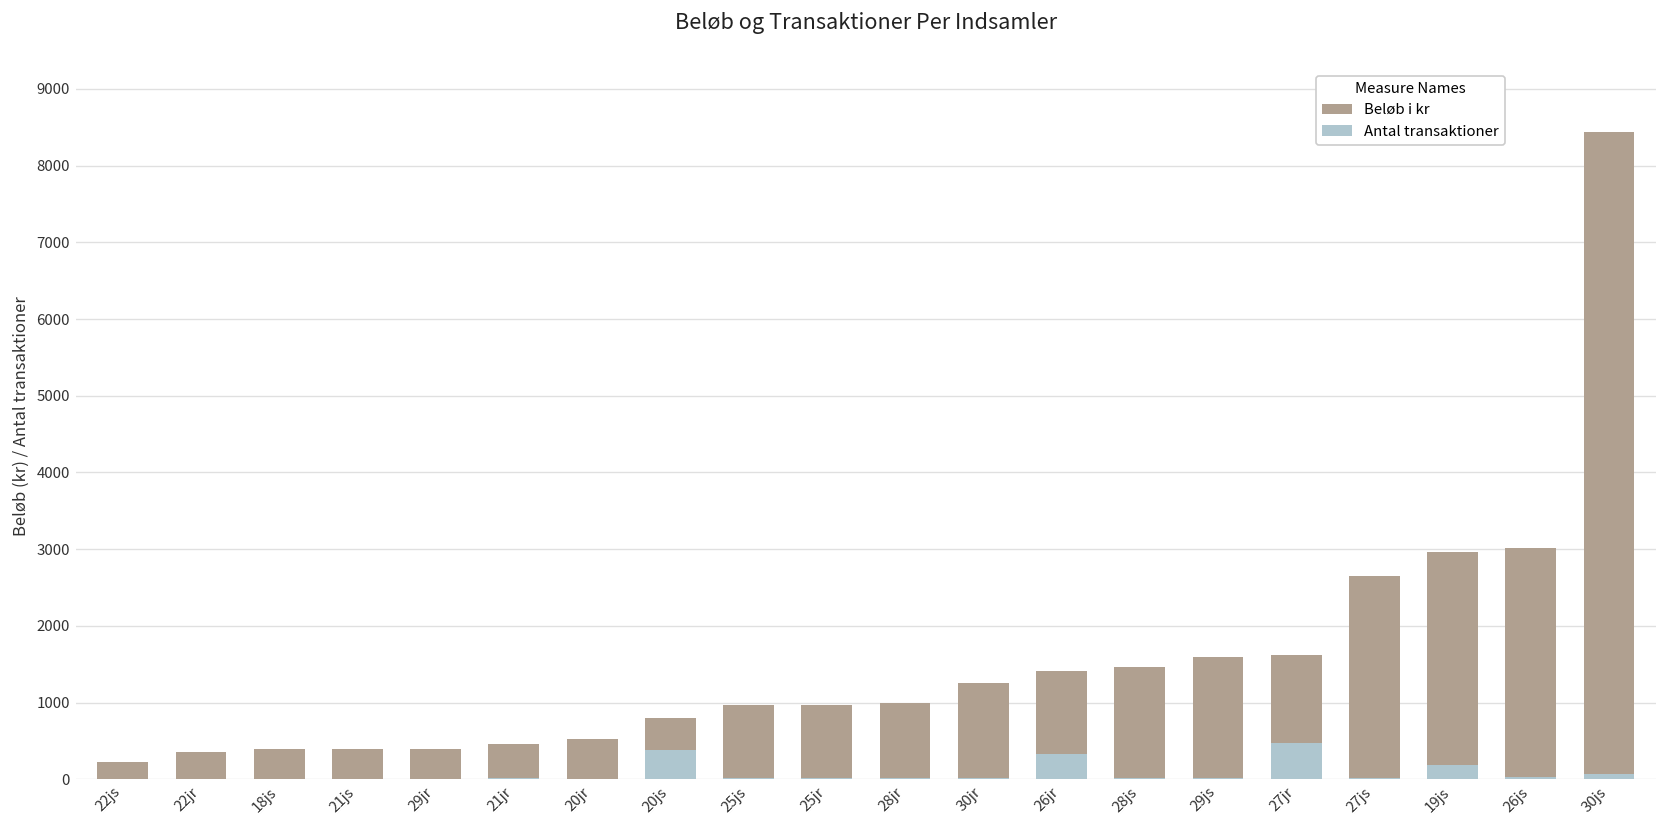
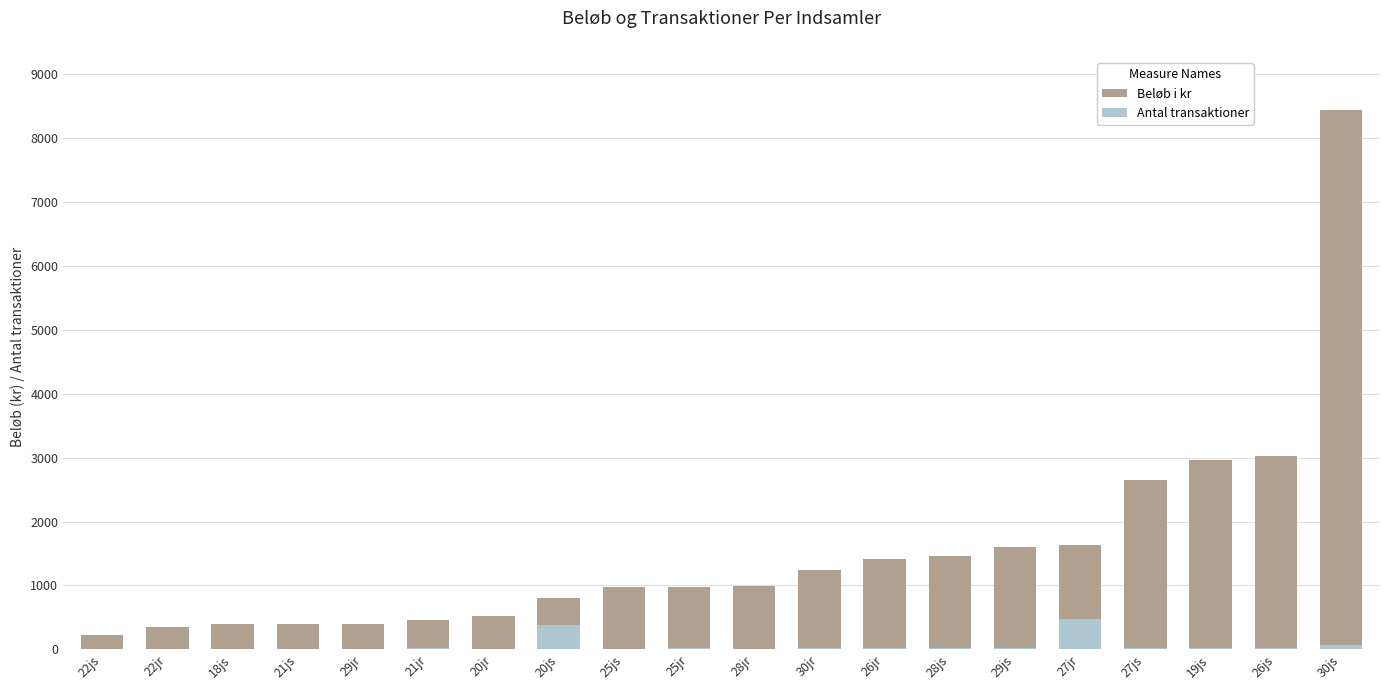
Antal transaktioner, 26jr: 300 -> 0
Antal transaktioner, 19js: 200 -> 0
